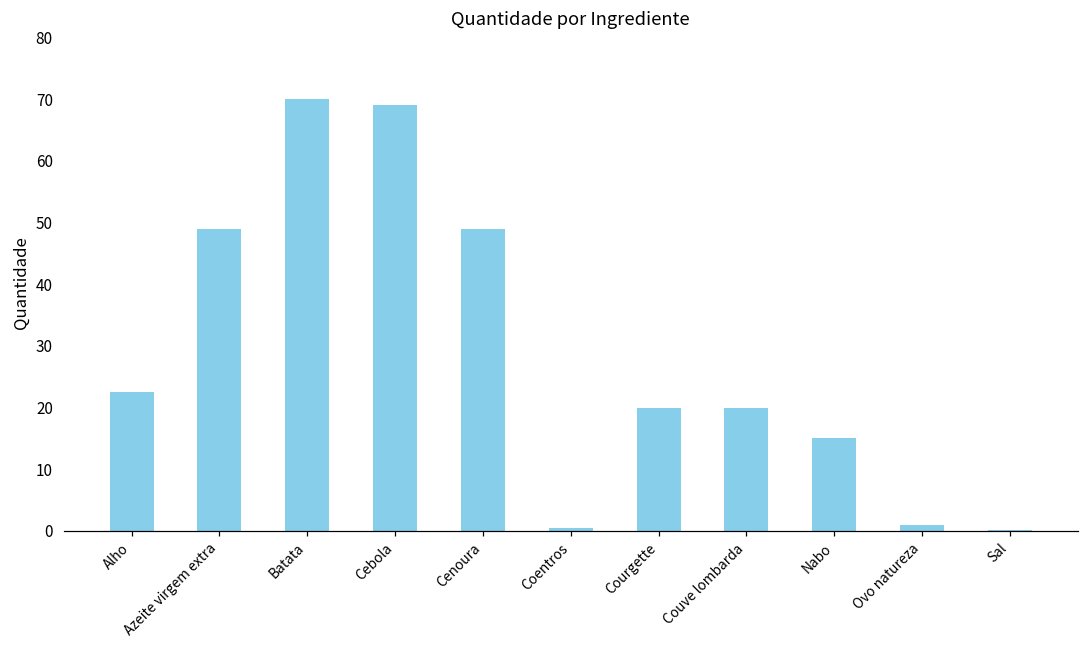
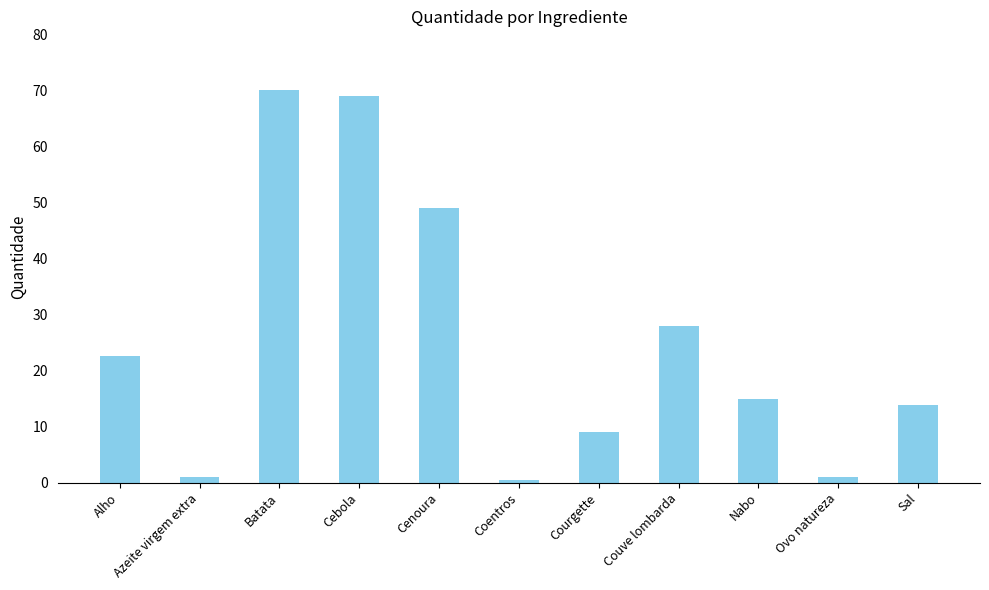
Azeite virgem extra: 49 -> 1
Courgette: 20 -> 9
Couve lombarda: 20 -> 28
Sal: 0 -> 14
